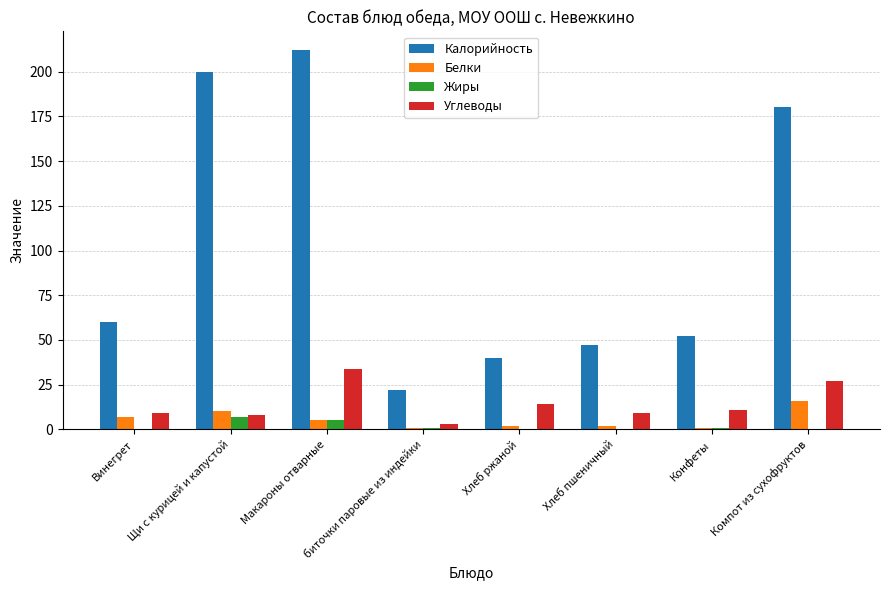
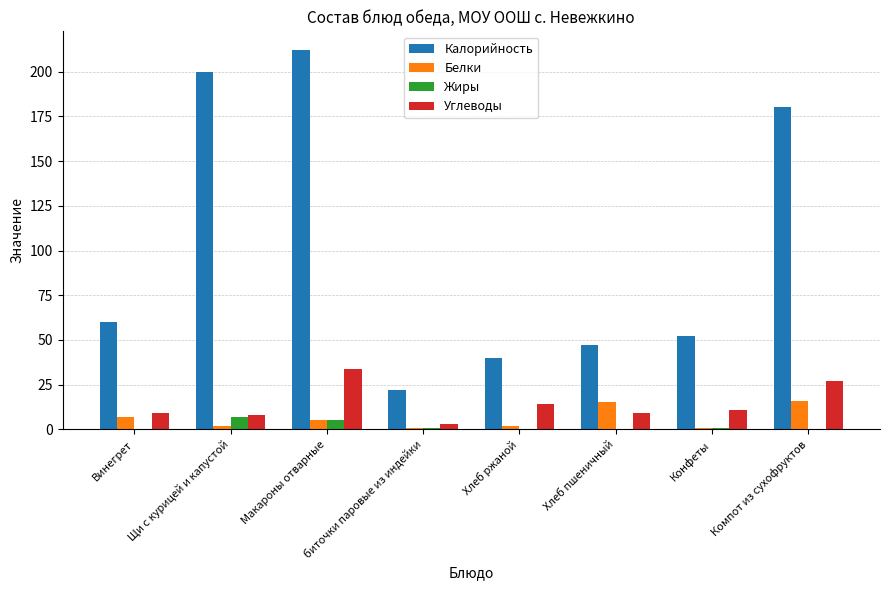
Белки, Щи с курицей и капустой: 10 -> 2
Белки, Хлеб пшеничный: 2 -> 15
